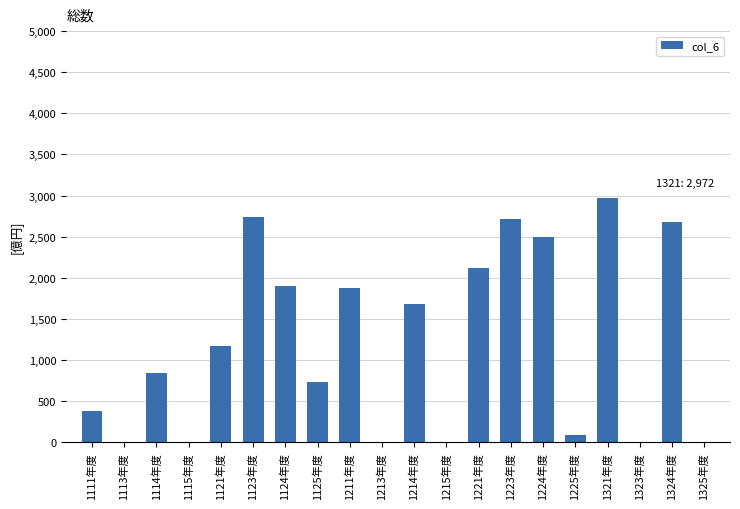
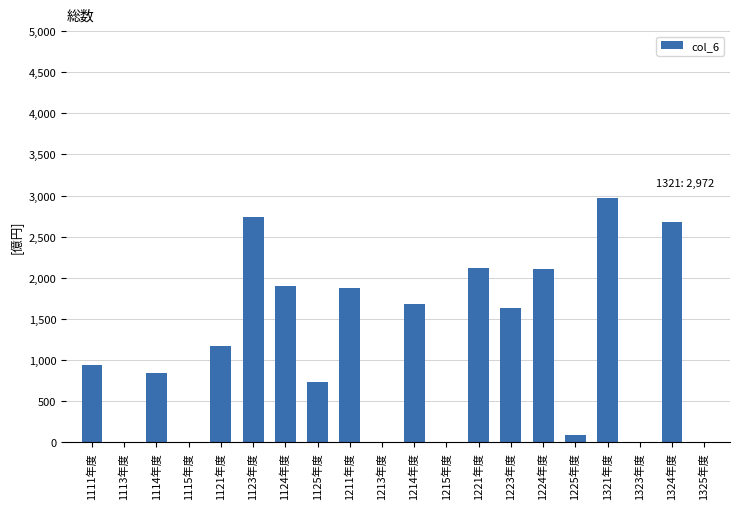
1111年度: 400 -> 900
1223年度: 2,700 -> 1,600
1224年度: 2,500 -> 2,100
